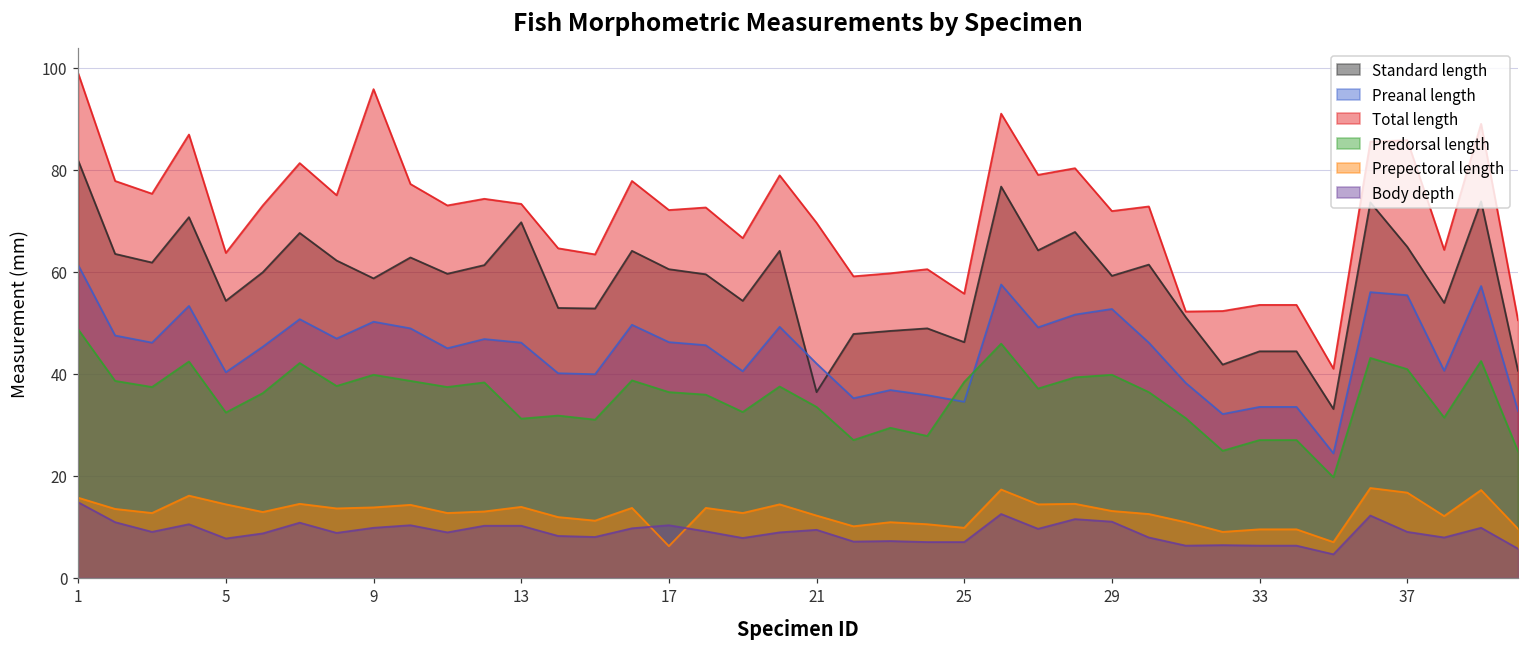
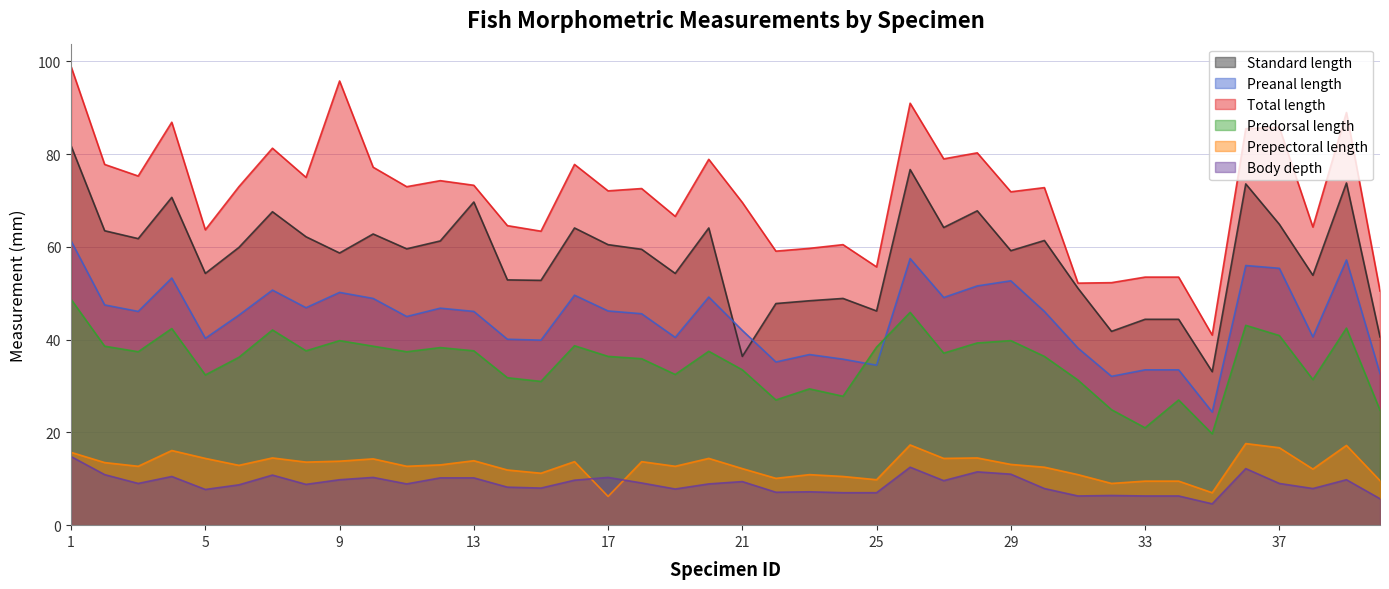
Predorsal length, 13: 31 -> 38
Predorsal length, 33: 27 -> 21
